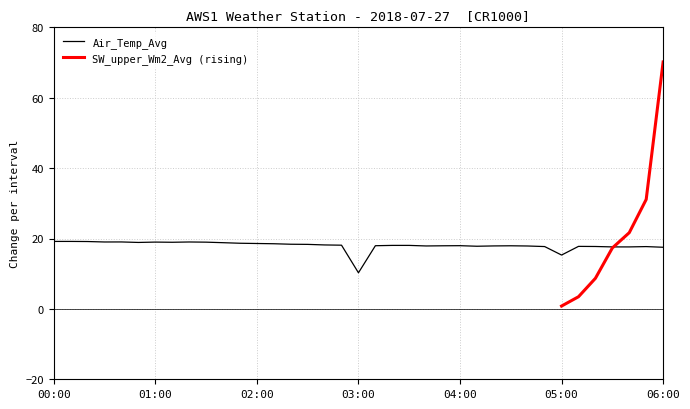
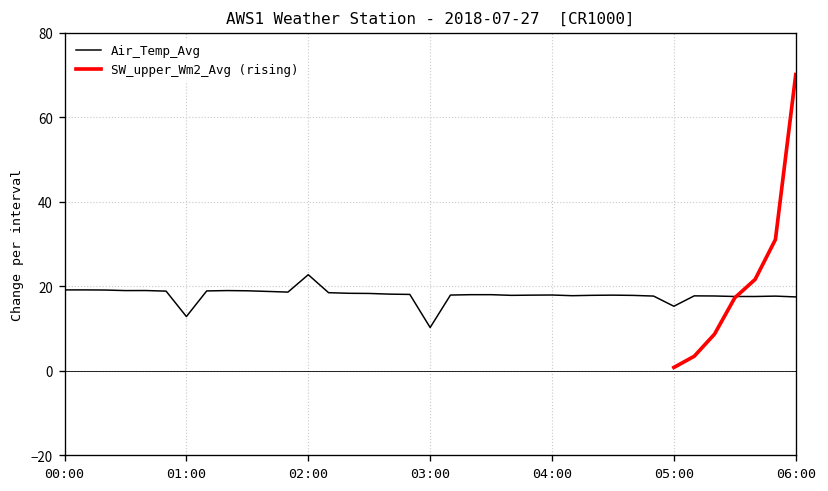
Air_Temp_Avg, 01:00: 19 -> 13
Air_Temp_Avg, 02:00: 19 -> 23
